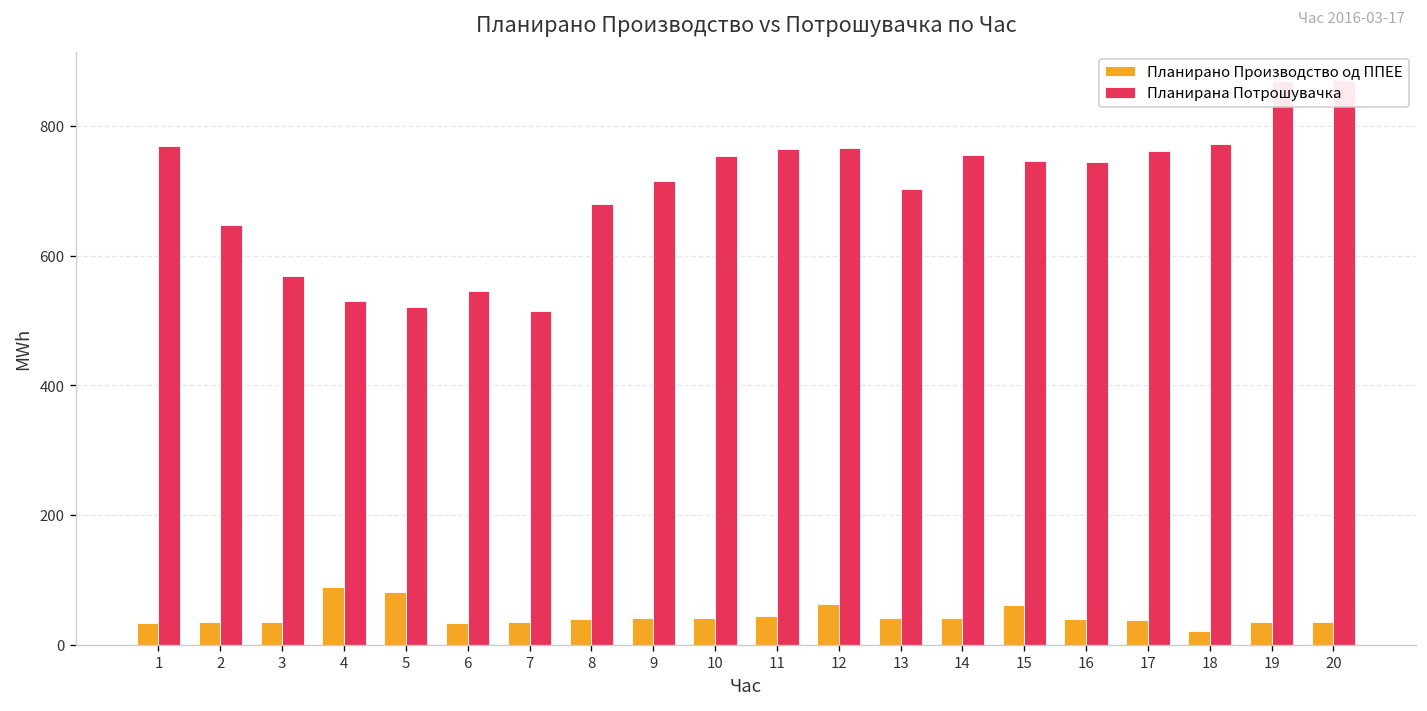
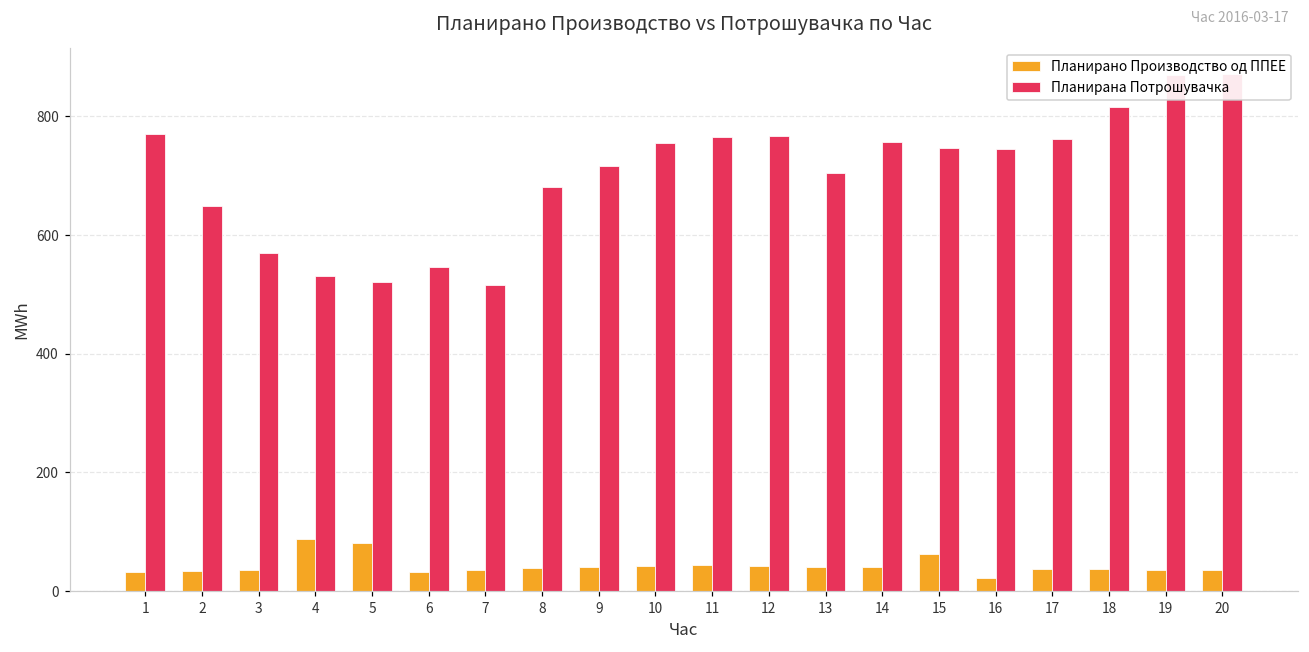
Планирано Производство од ППЕЕ, 12: 60 -> 40
Планирано Производство од ППЕЕ, 16: 40 -> 20
Планирано Производство од ППЕЕ, 18: 20 -> 40
Планирана Потрошувачка, 18: 770 -> 810
